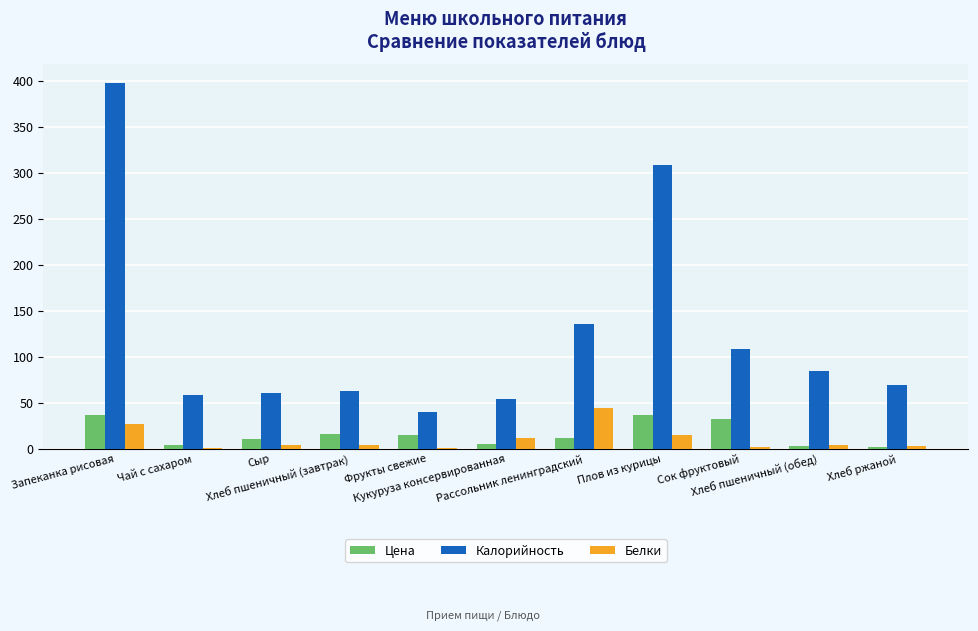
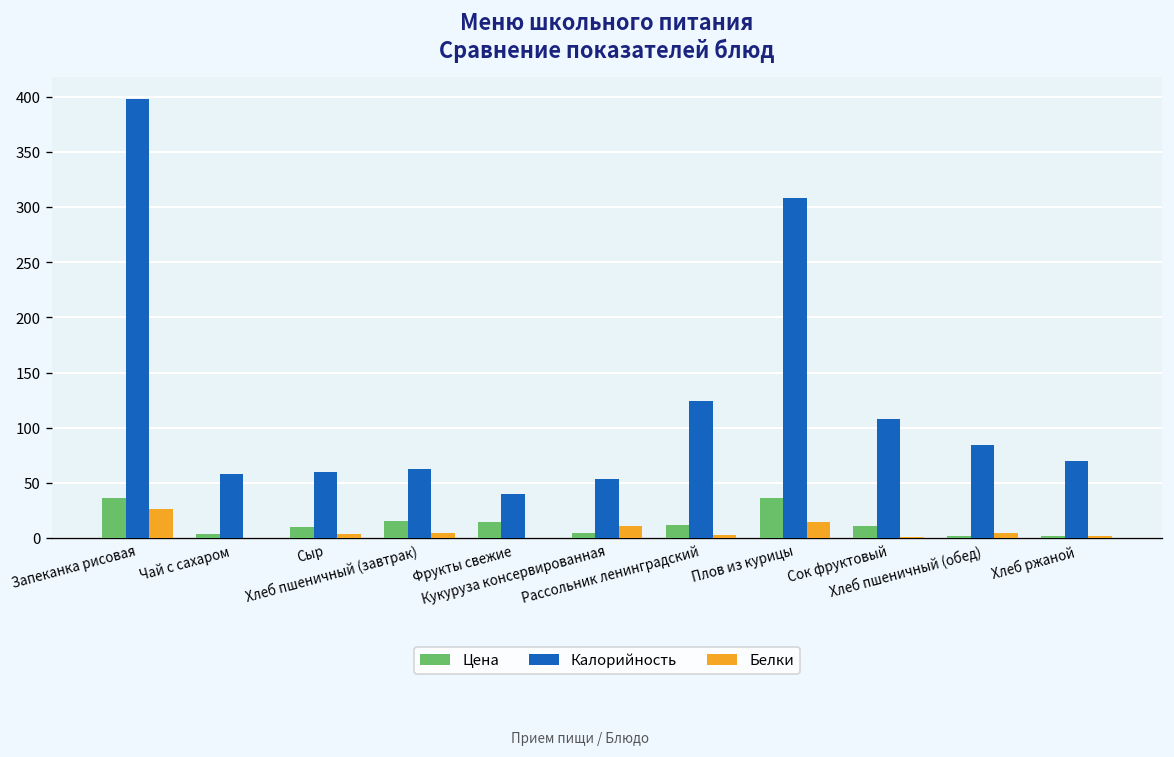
Калорийность, Рассольник ленинградский: 140 -> 120
Белки, Рассольник ленинградский: 40 -> 0
Цена, Сок фруктовый: 30 -> 10
